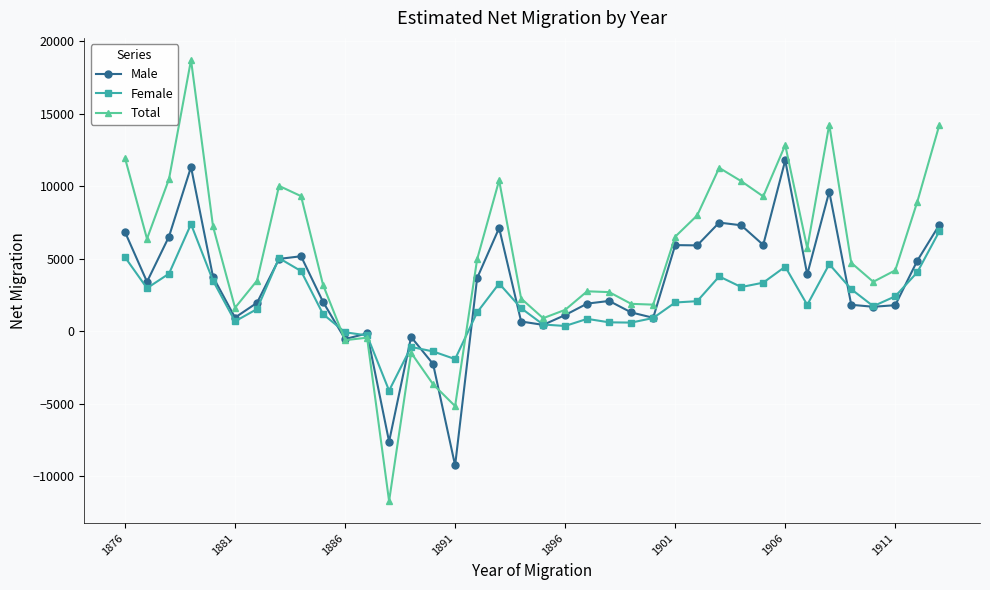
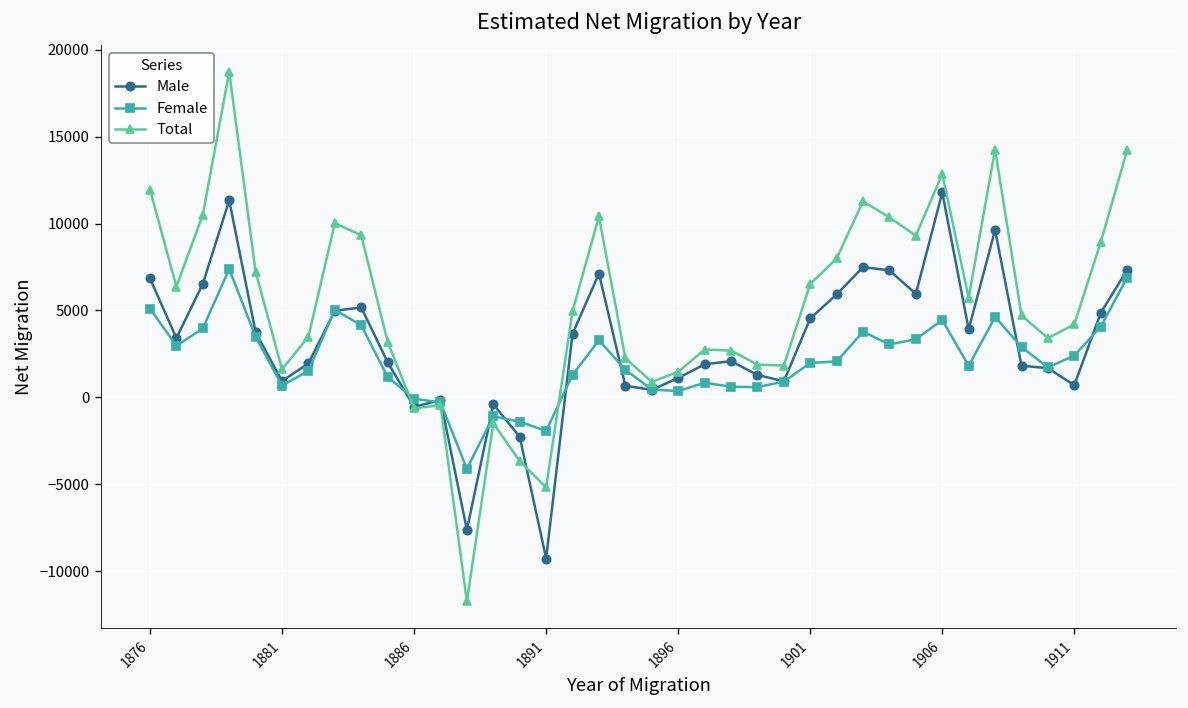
Male, 1901: 5900 -> 4500
Male, 1911: 1800 -> 700
